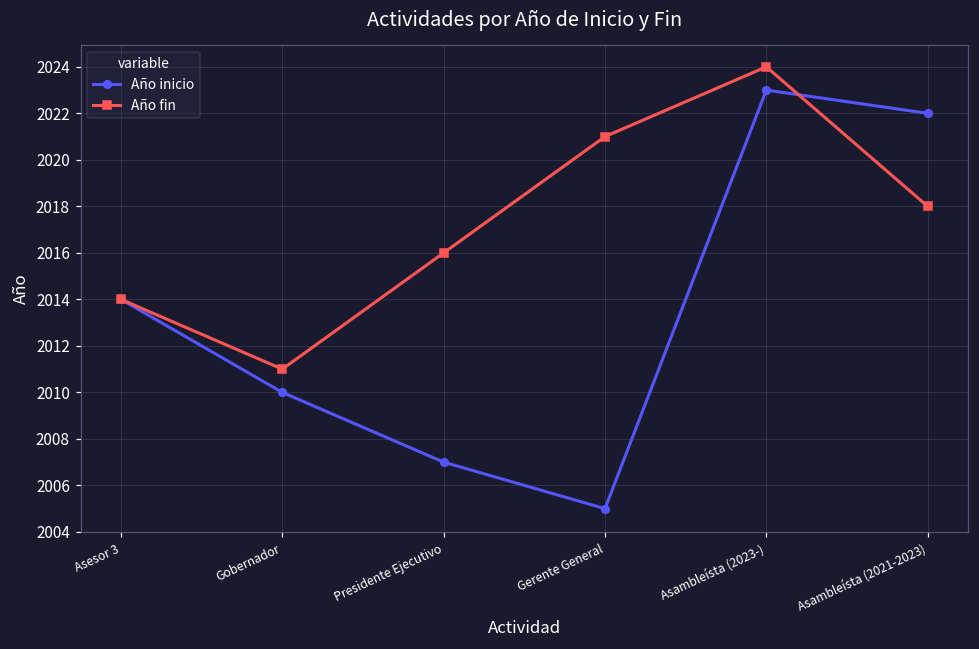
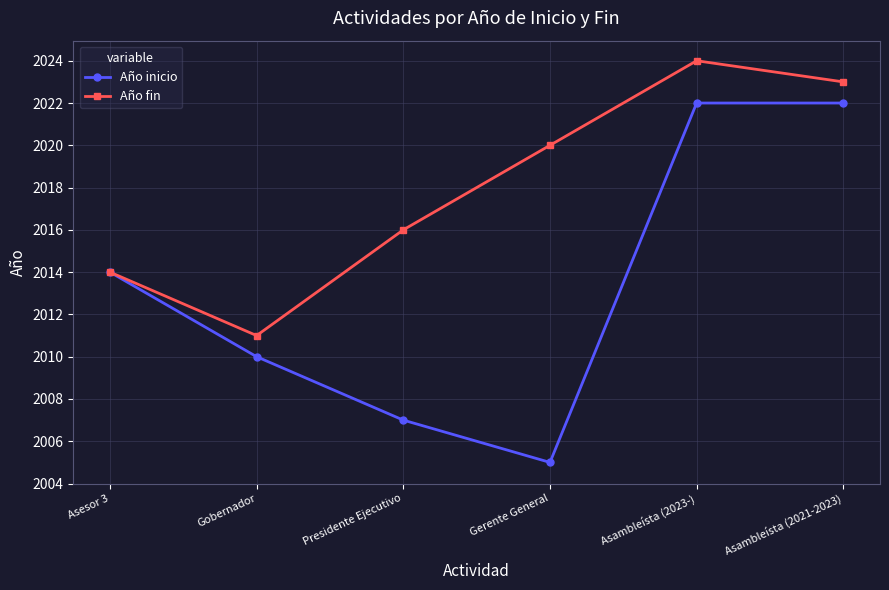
Año fin, Gerente General: 2021 -> 2020
Año inicio, Asambleísta (2023-): 2023 -> 2022
Año fin, Asambleísta (2021-2023): 2018 -> 2023
